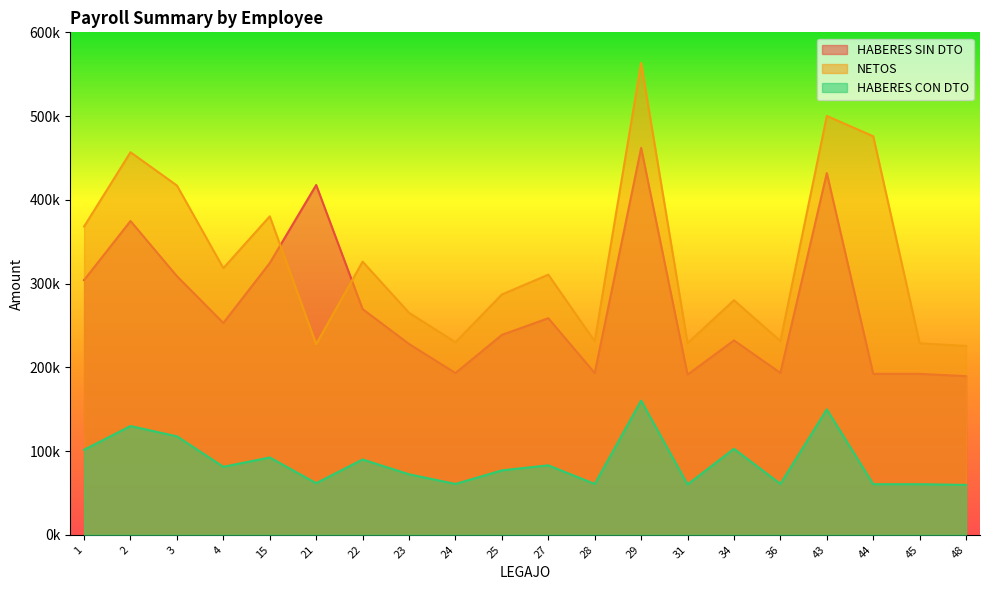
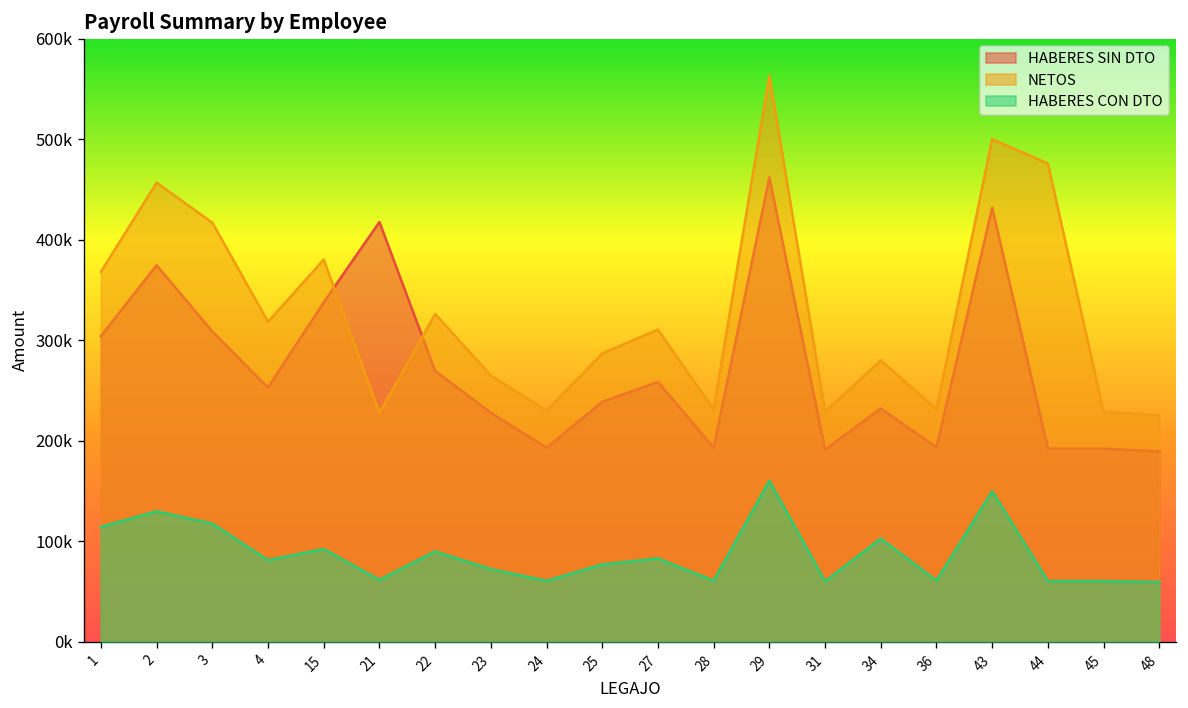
HABERES CON DTO, 1: 100000 -> 110000
HABERES SIN DTO, 15: 320000 -> 340000
